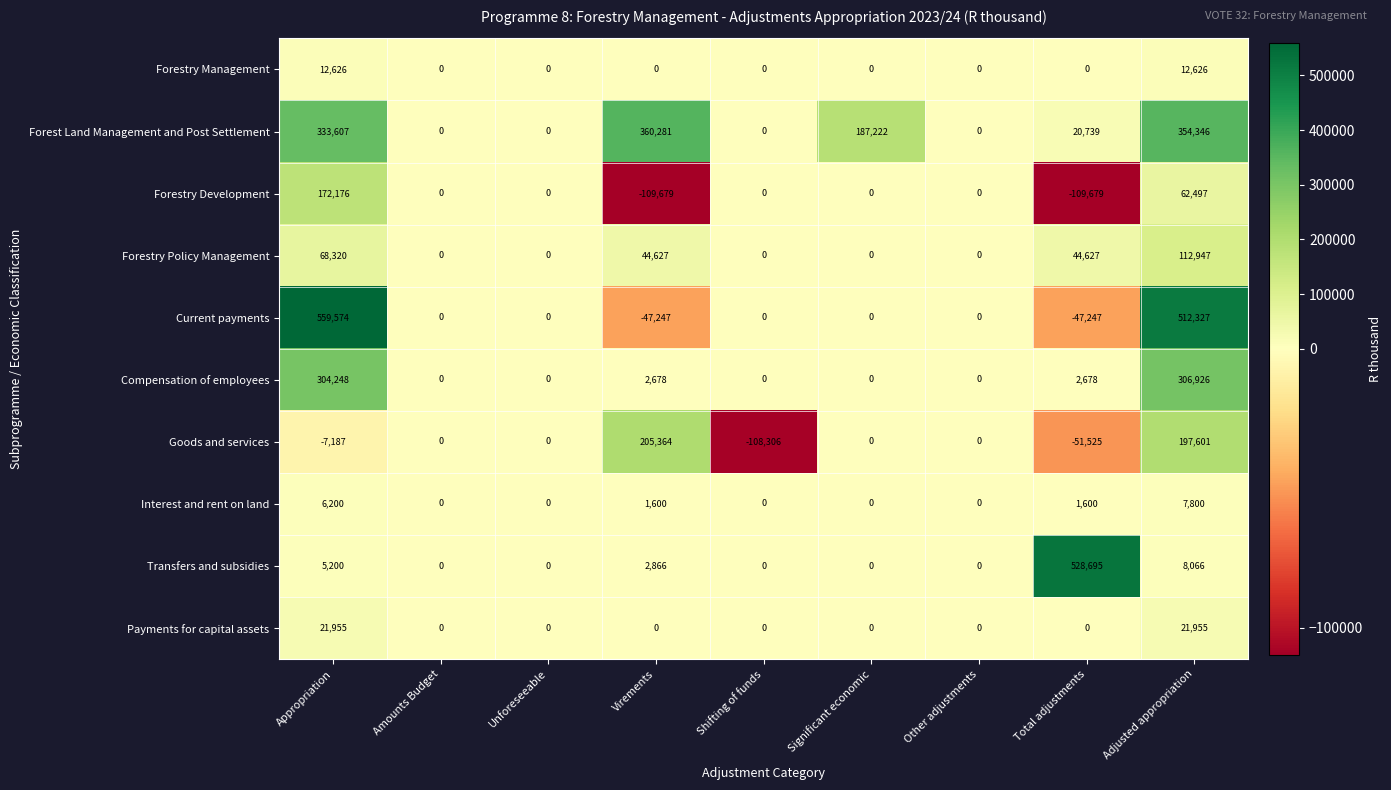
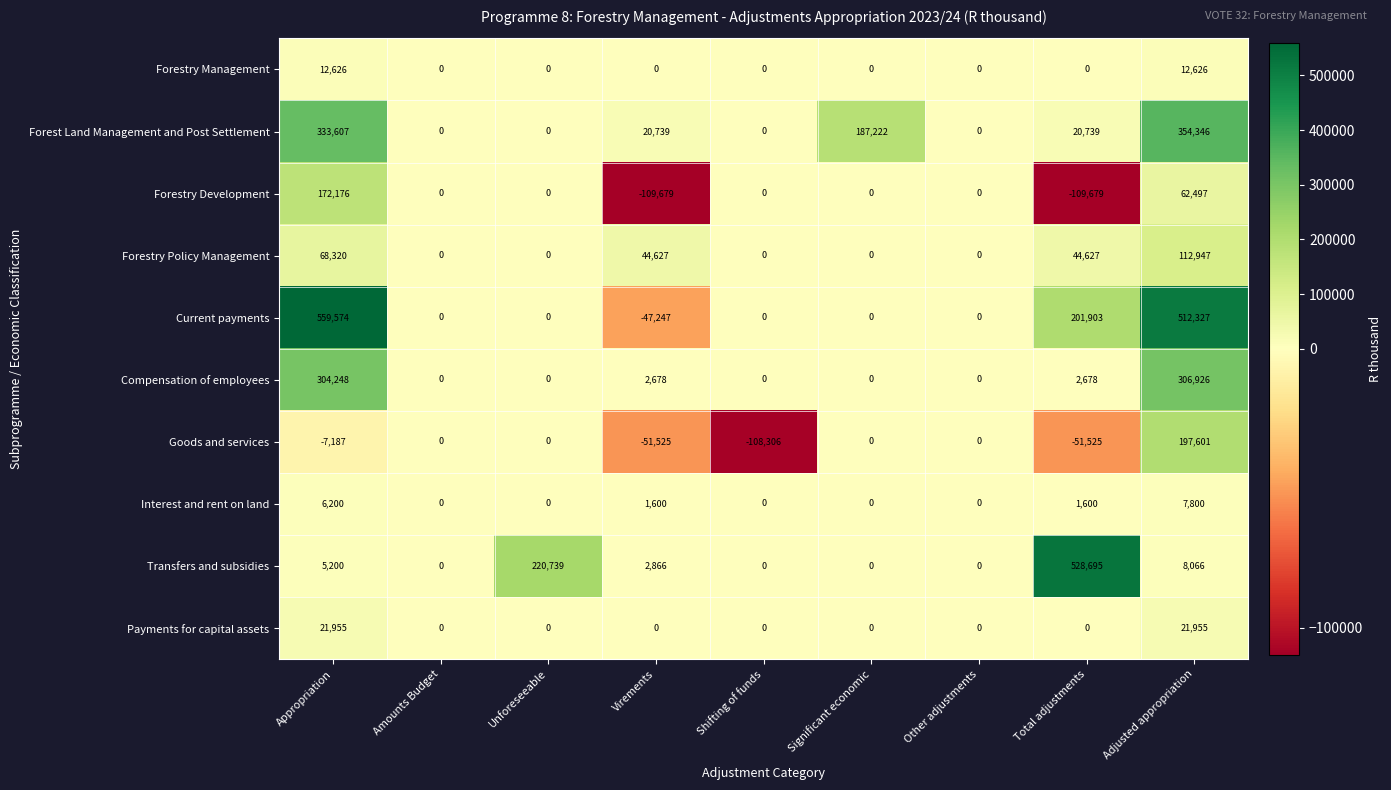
Forest Land Management and Post Settlement, Virements: 360,281 -> 20,739
Current payments, Total adjustments: -47,247 -> 201,903
Goods and services, Virements: 205,364 -> -51,525
Transfers and subsidies, Unforeseeable: 0 -> 220,739
